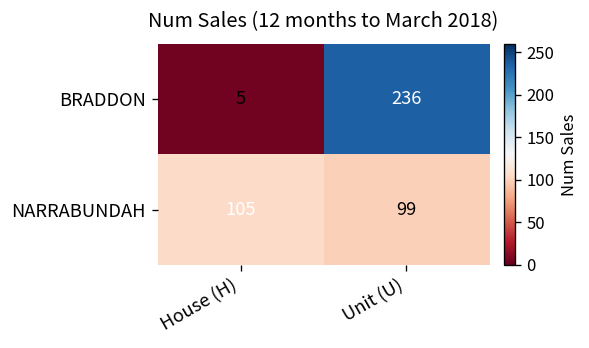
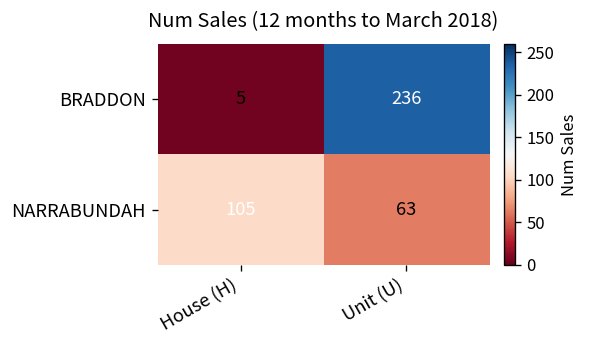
NARRABUNDAH, Unit (U): 99 -> 63
